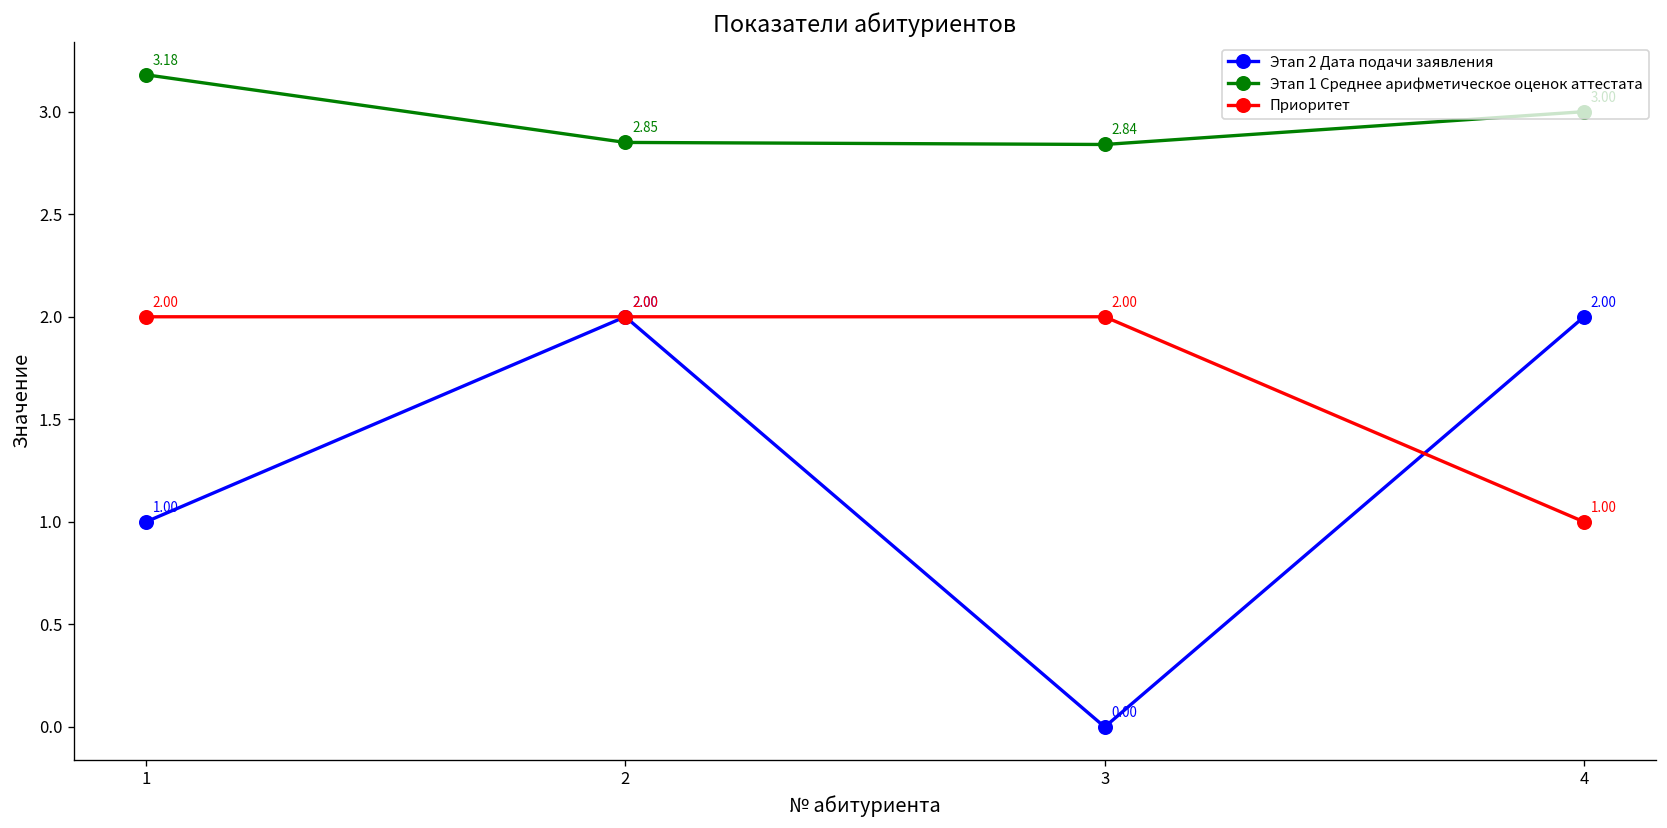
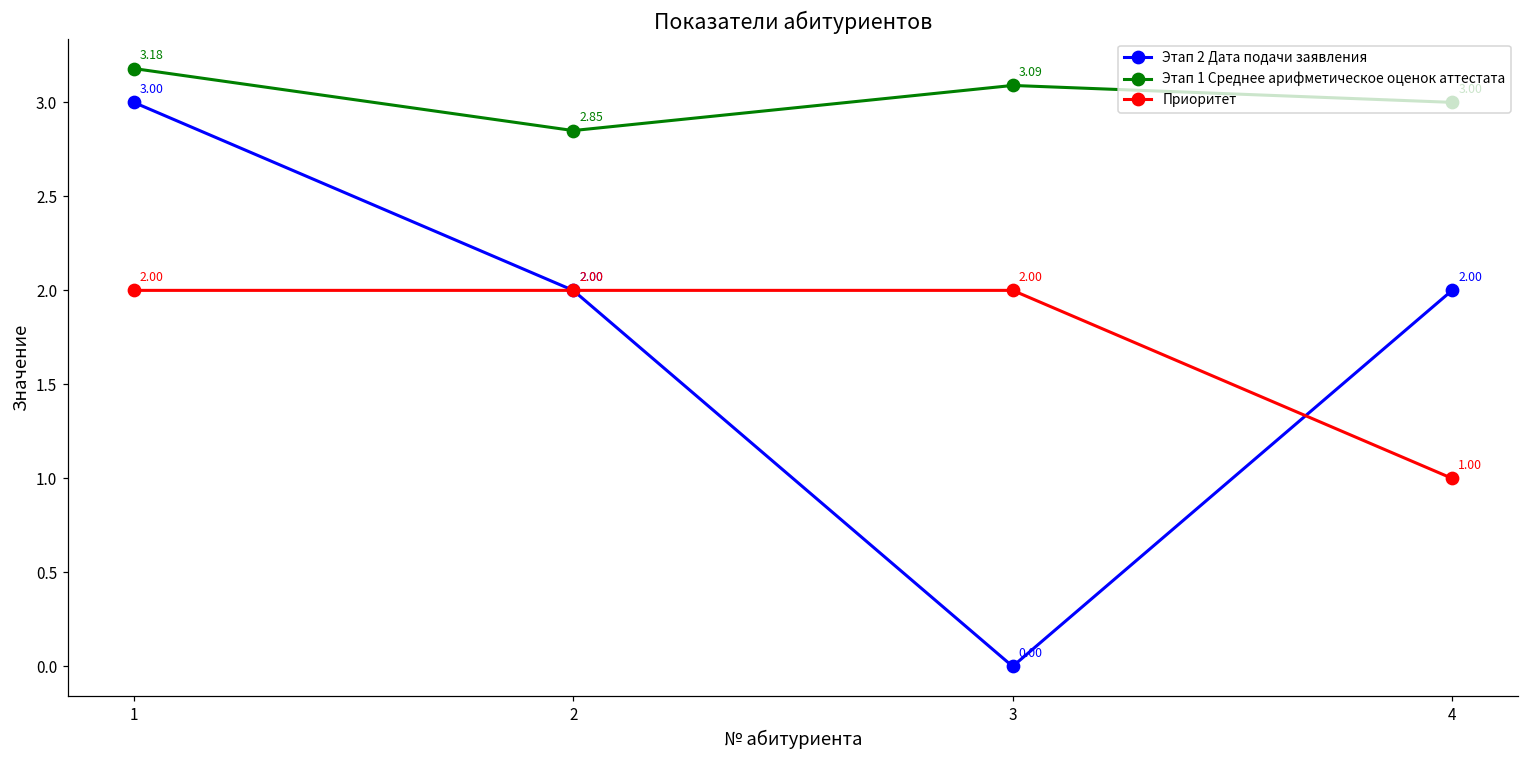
Этап 2 Дата подачи заявления, 1: 1.00 -> 3.00
Этап 1 Среднее арифметическое оценок аттестата, 3: 2.84 -> 3.09
